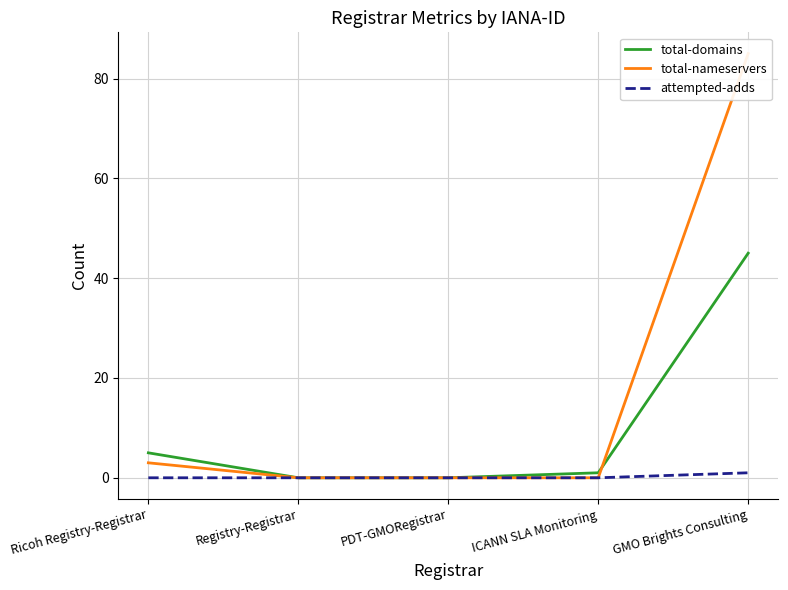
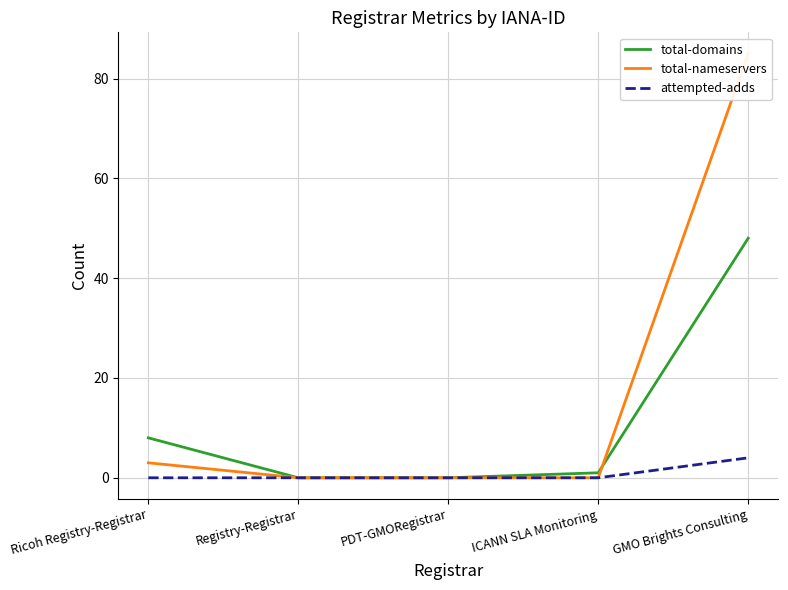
total-domains, Ricoh Registry-Registrar: 5 -> 8
total-domains, GMO Brights Consulting: 45 -> 48
attempted-adds, GMO Brights Consulting: 1 -> 4
